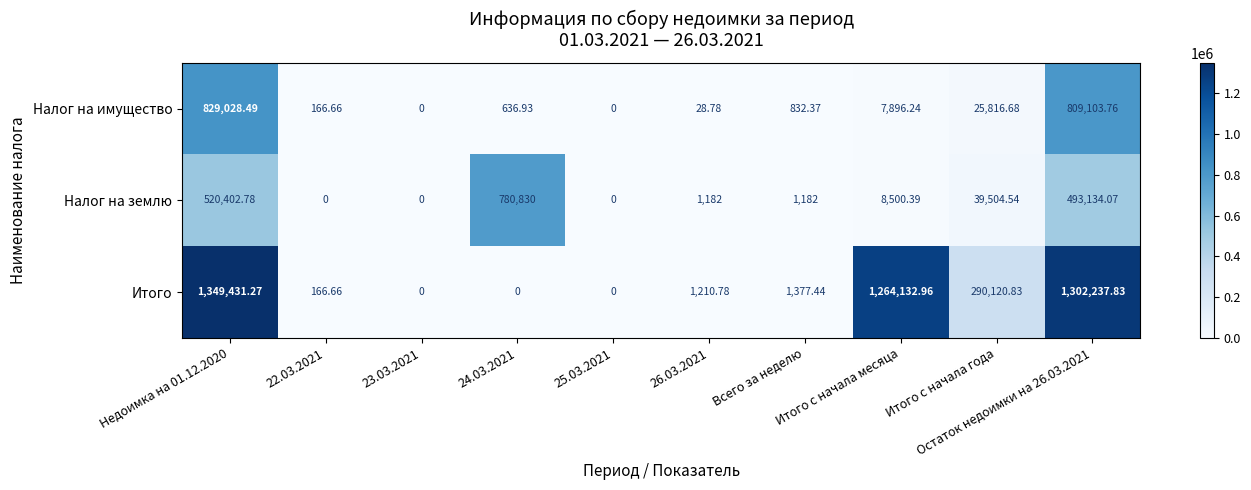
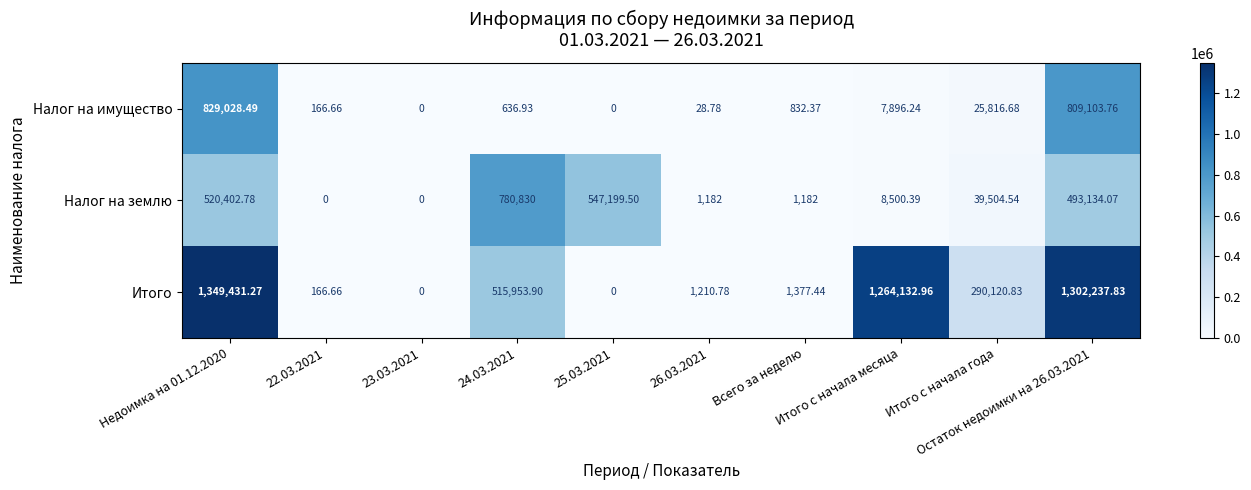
Налог на землю, 25.03.2021: 0 -> 547,199.50
Итого, 24.03.2021: 0 -> 515,953.90
